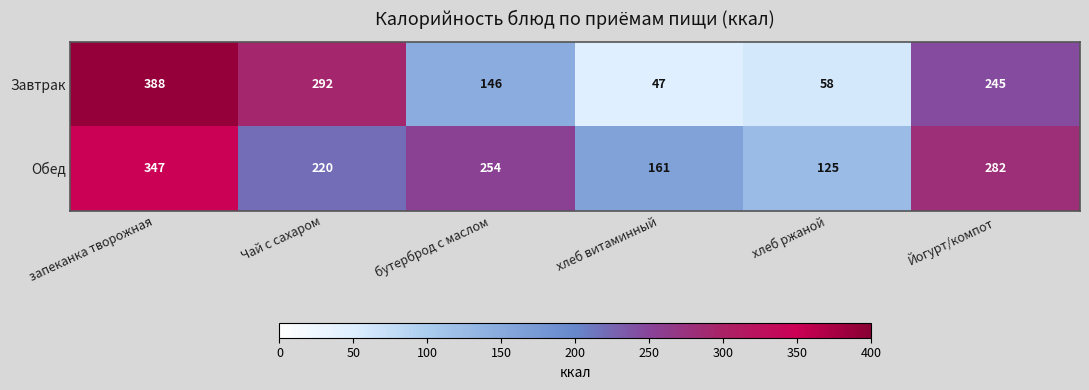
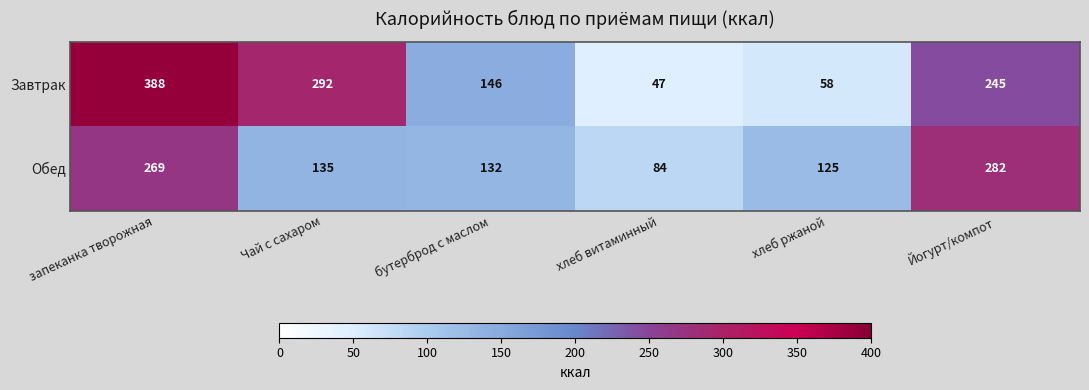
Обед, запеканка творожная: 347 -> 269
Обед, Чай с сахаром: 220 -> 135
Обед, бутерброд с маслом: 254 -> 132
Обед, хлеб витаминный: 161 -> 84
